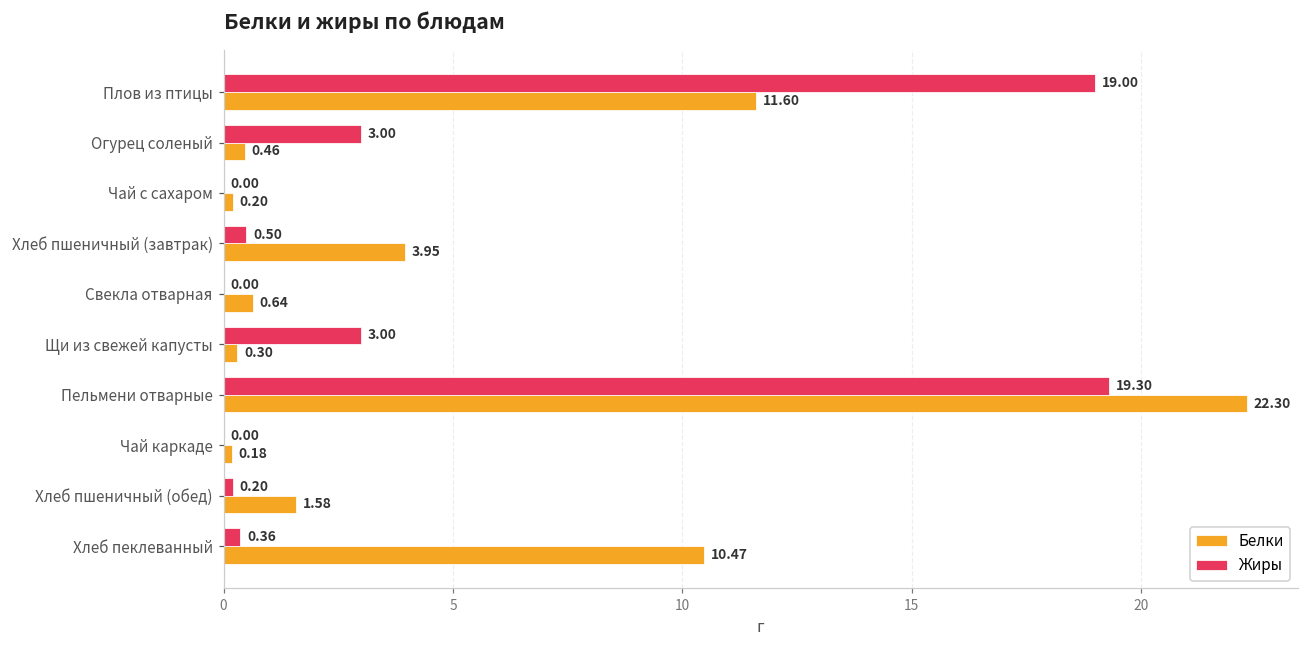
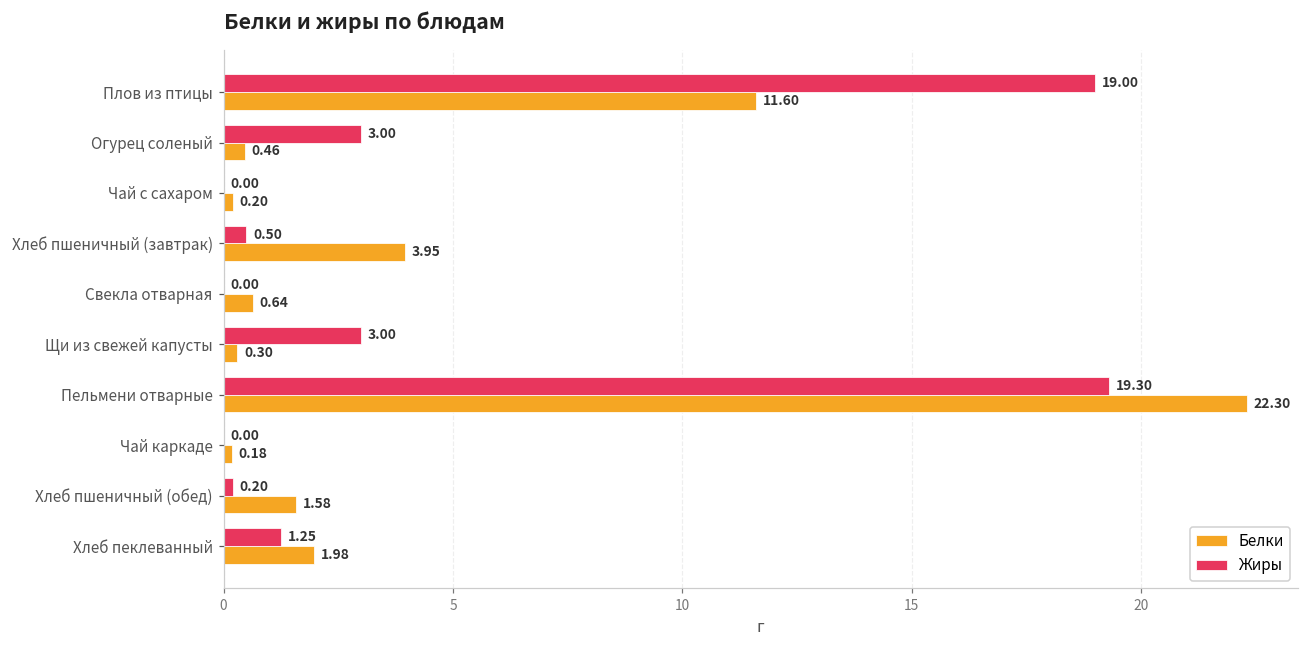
Жиры, Хлеб пеклеванный: 0.36 -> 1.25
Белки, Хлеб пеклеванный: 10.47 -> 1.98
